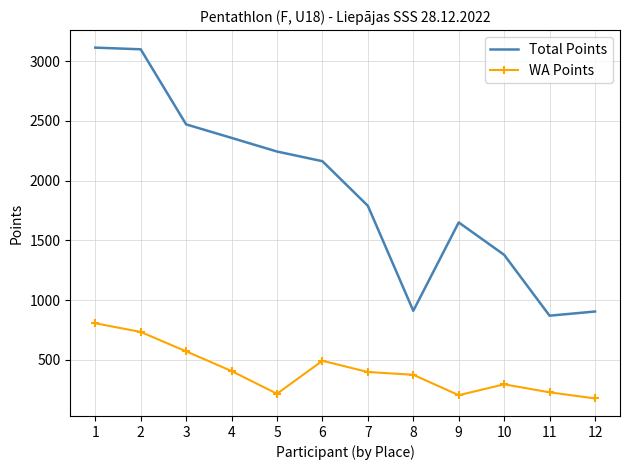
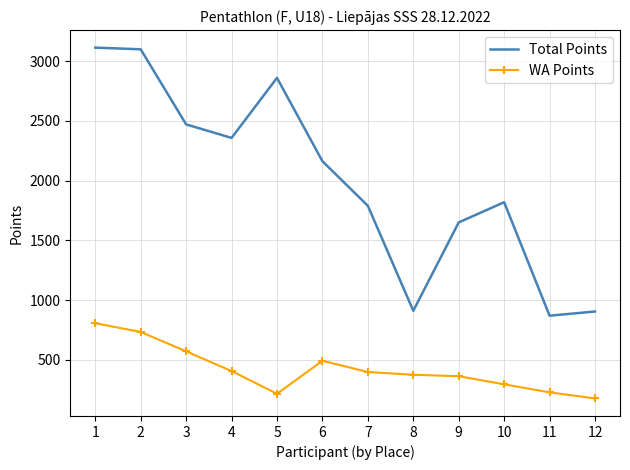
Total Points, 5: 2240 -> 2860
WA Points, 9: 210 -> 360
Total Points, 10: 1380 -> 1820
